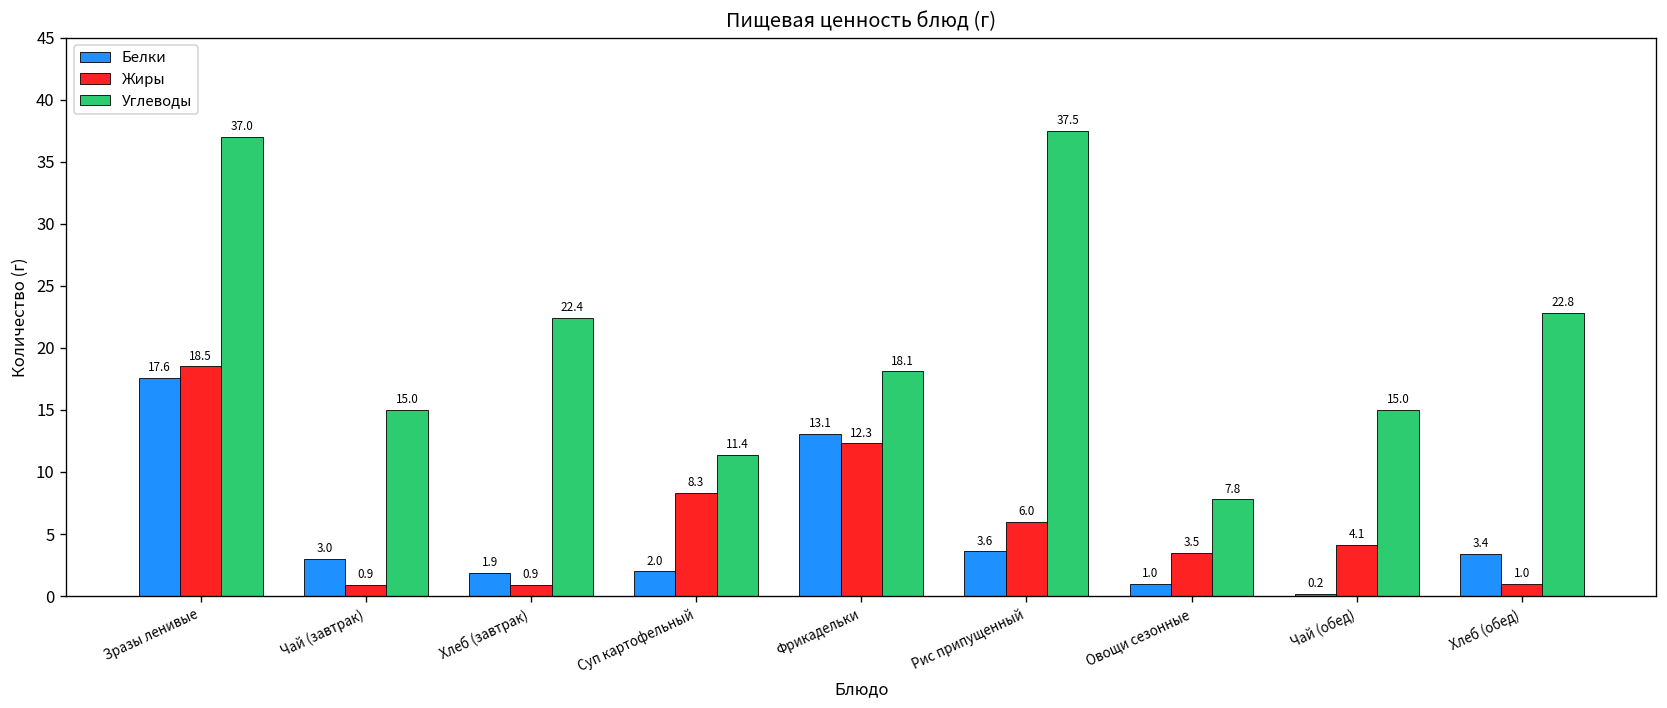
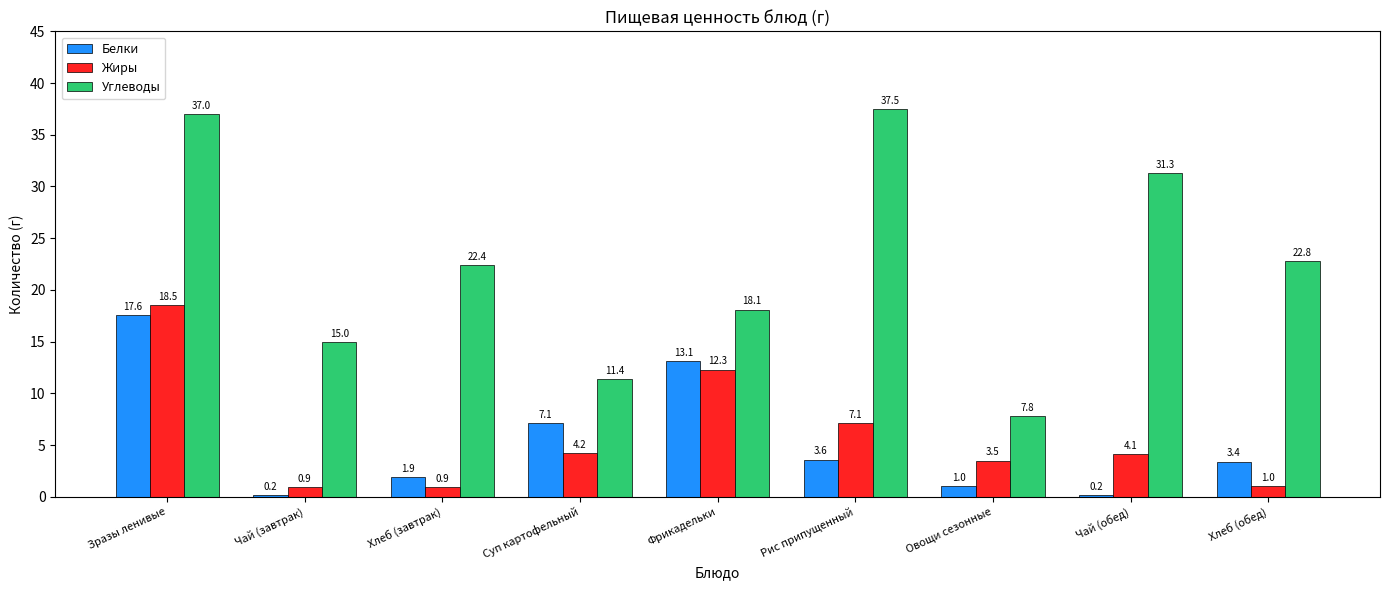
Белки, Чай (завтрак): 3.0 -> 0.2
Белки, Суп картофельный: 2.0 -> 7.1
Жиры, Суп картофельный: 8.3 -> 4.2
Жиры, Рис припущенный: 6.0 -> 7.1
Углеводы, Чай (обед): 15.0 -> 31.3
